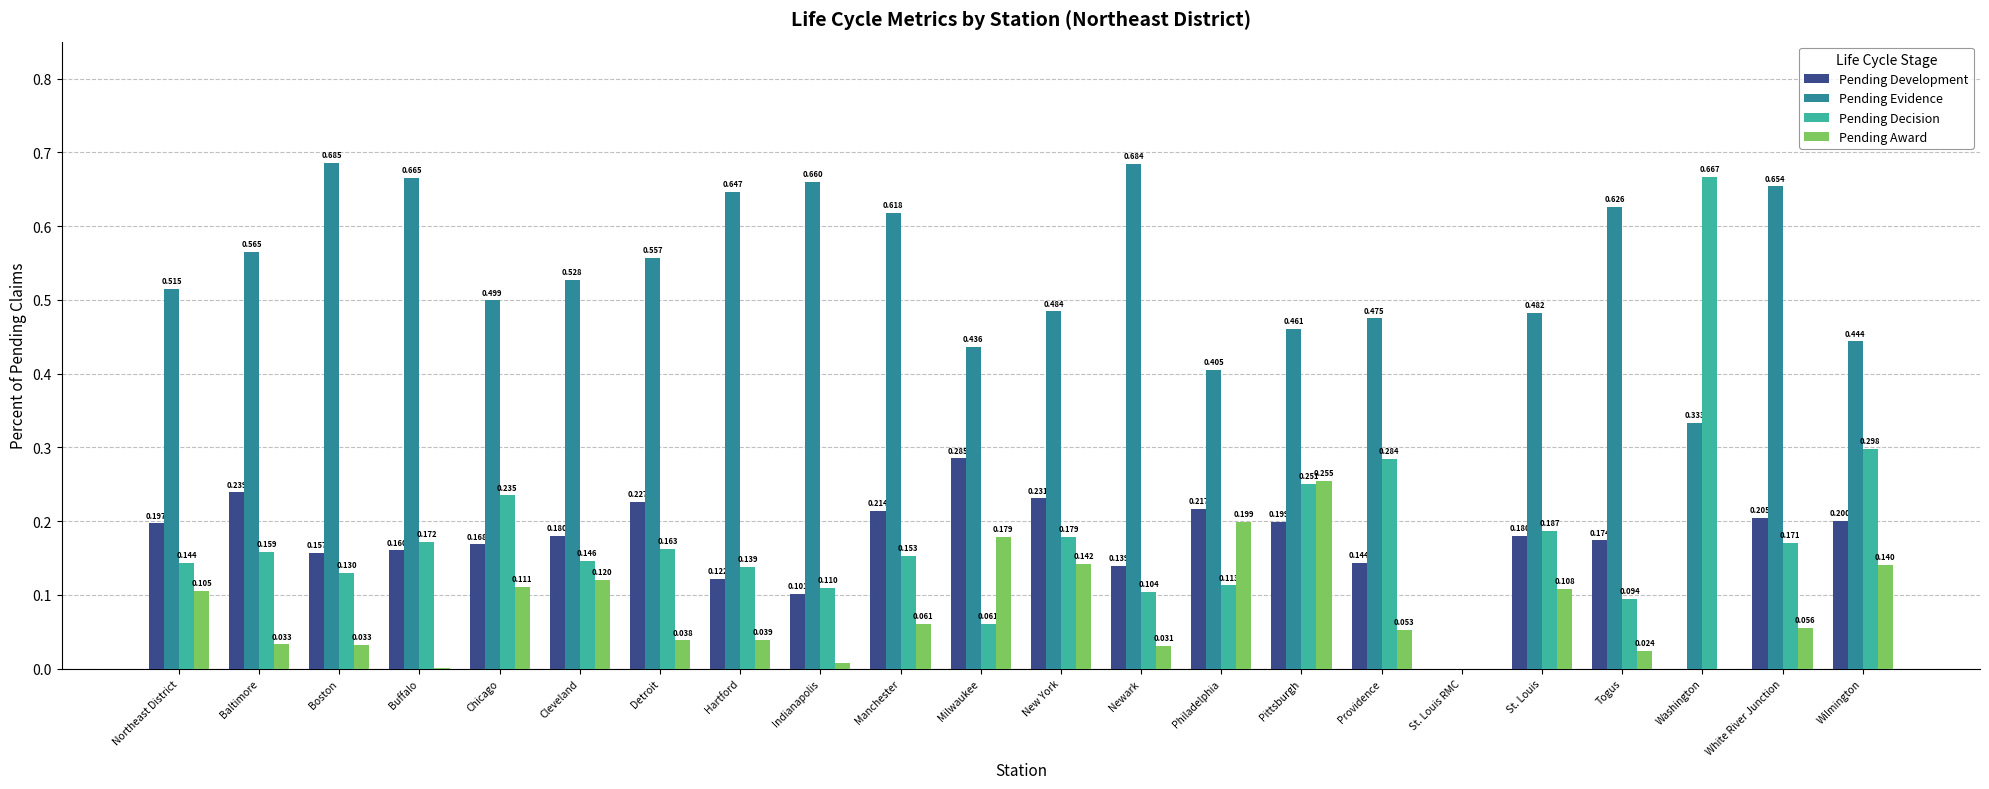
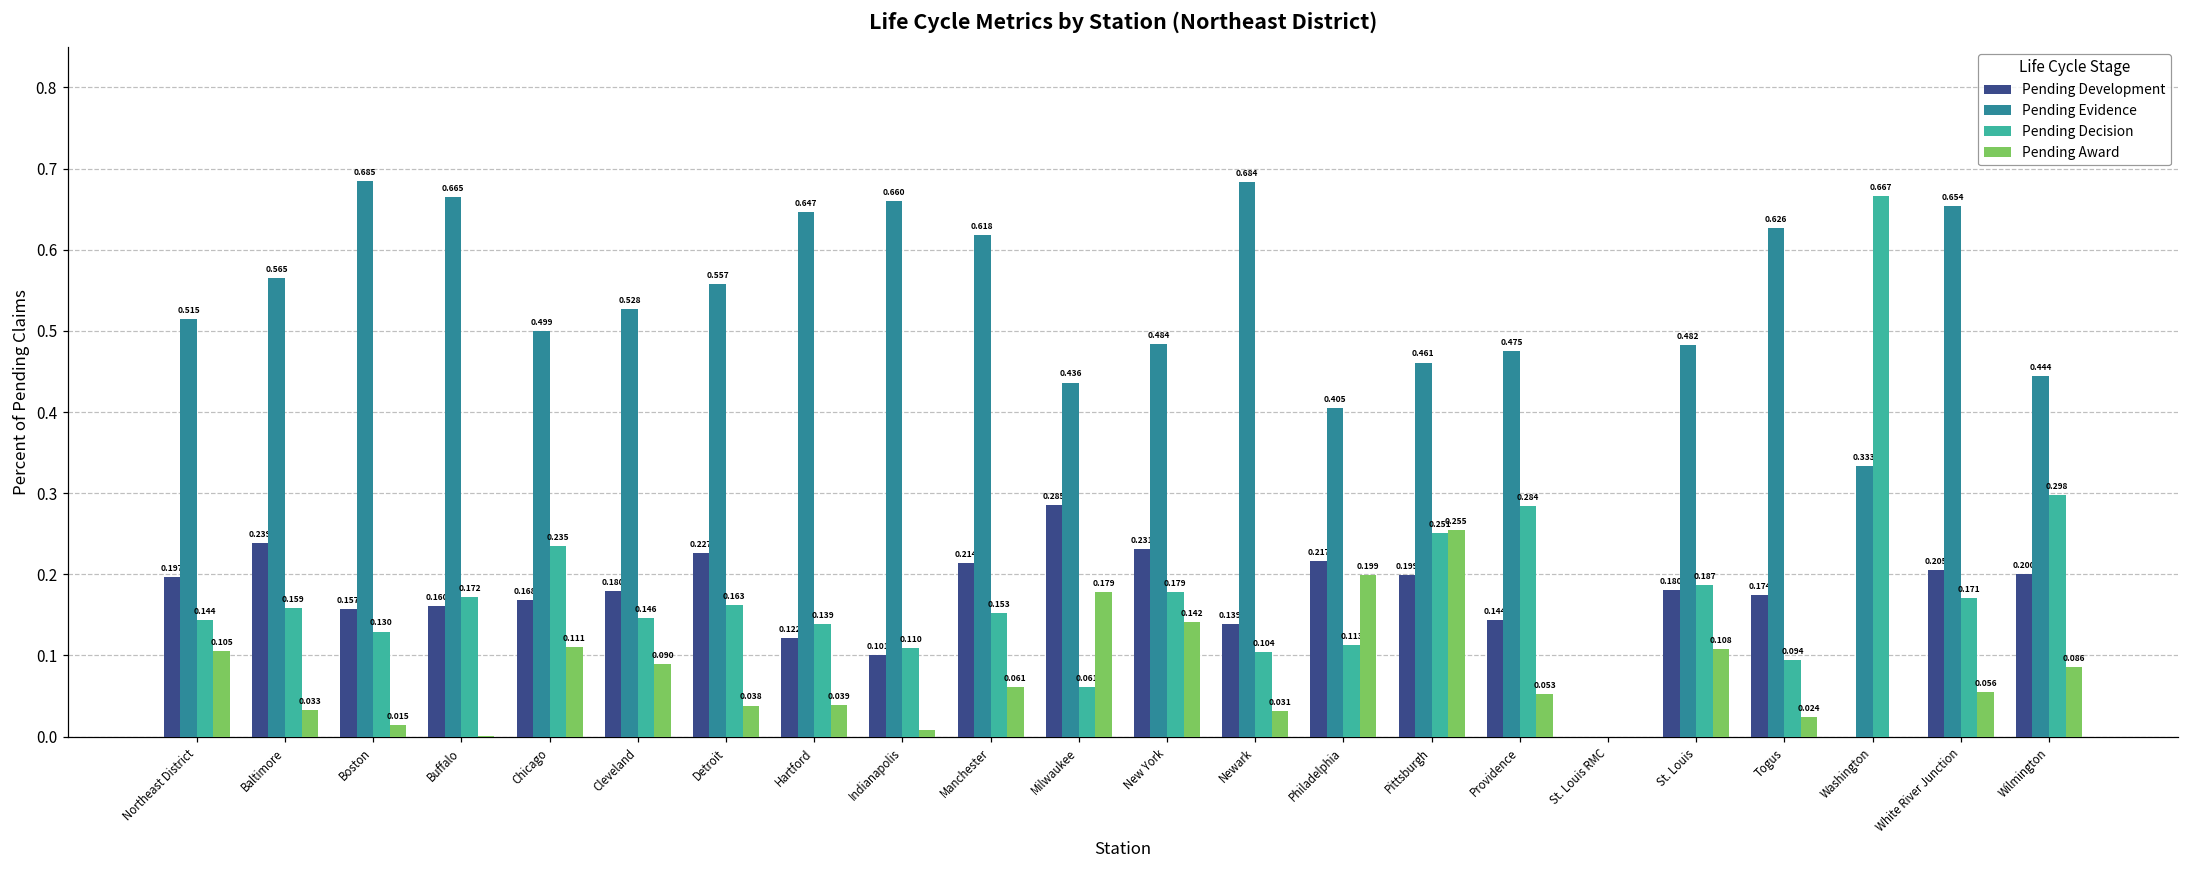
Pending Award, Boston: 0.033 -> 0.015
Pending Award, Cleveland: 0.120 -> 0.090
Pending Award, Wilmington: 0.140 -> 0.086
